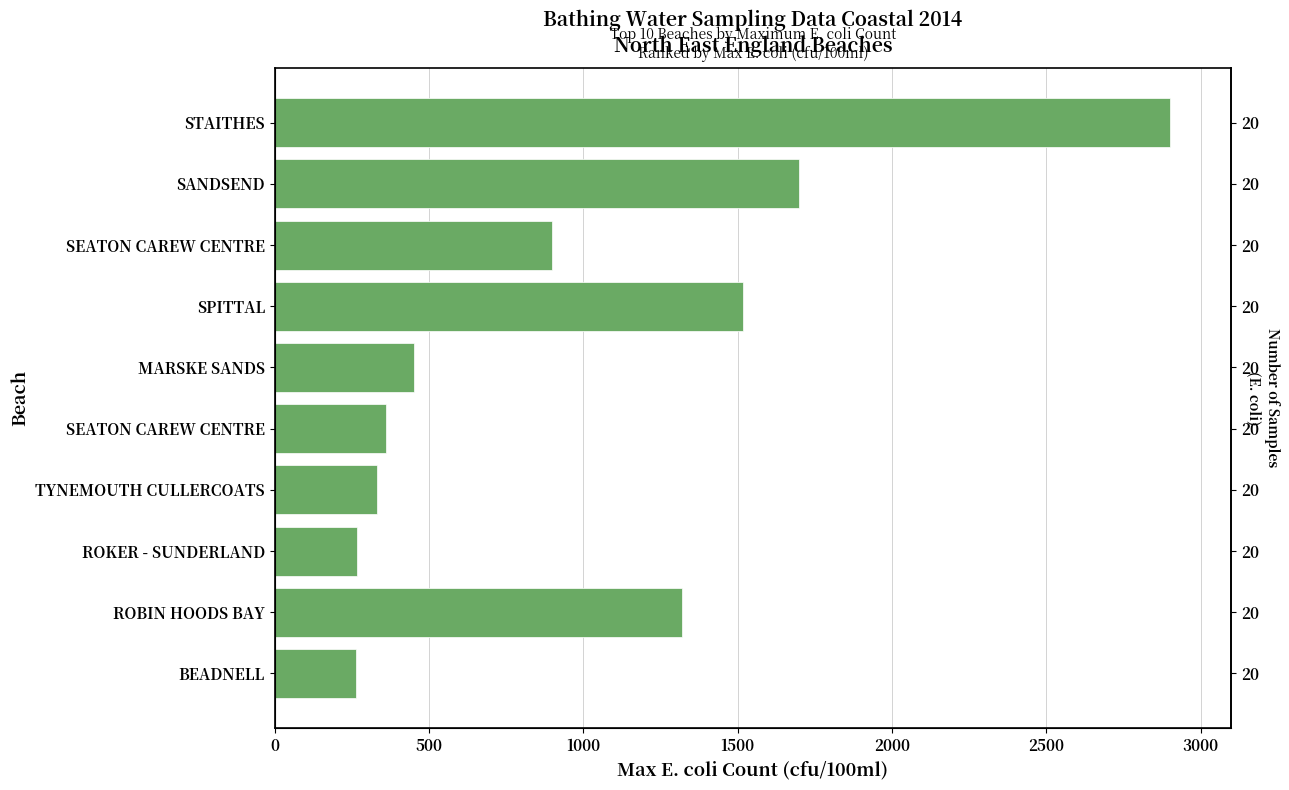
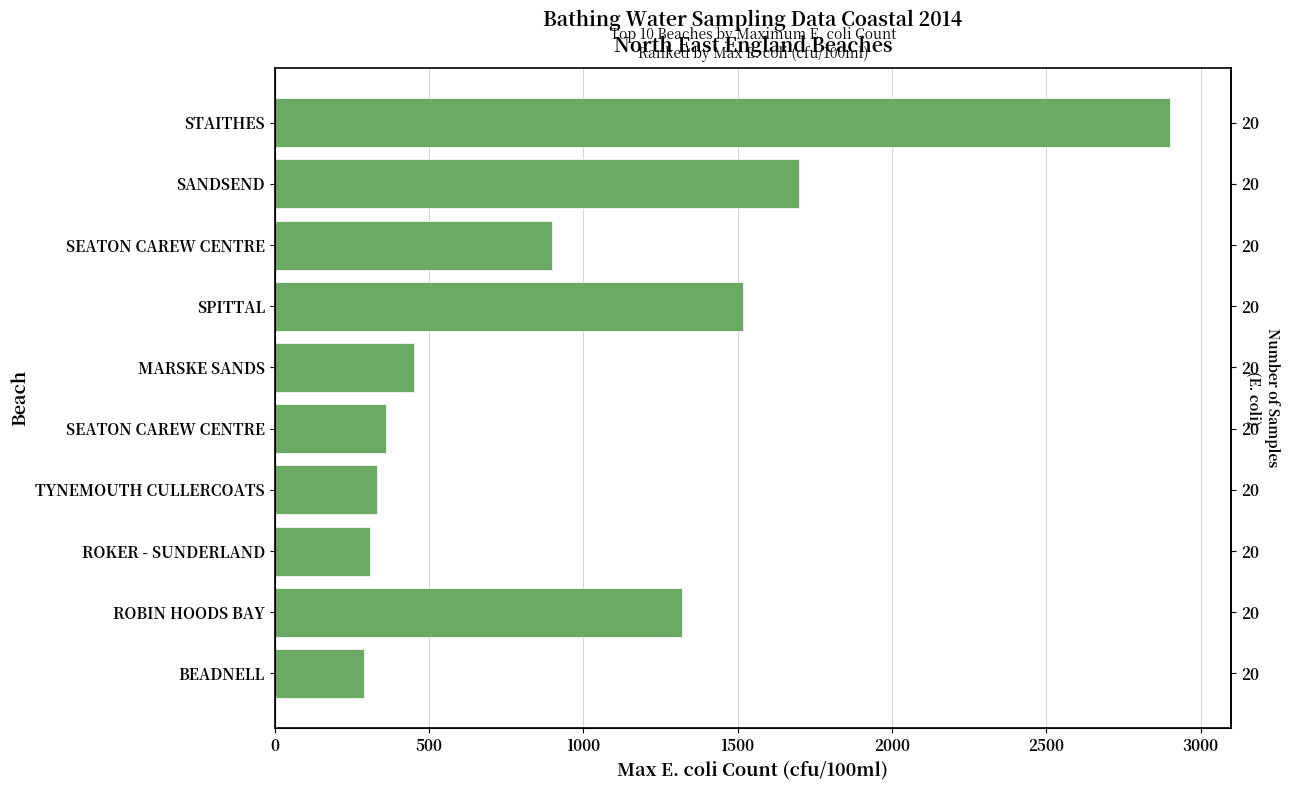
ROKER - SUNDERLAND: 270 -> 310
BEADNELL: 260 -> 290
